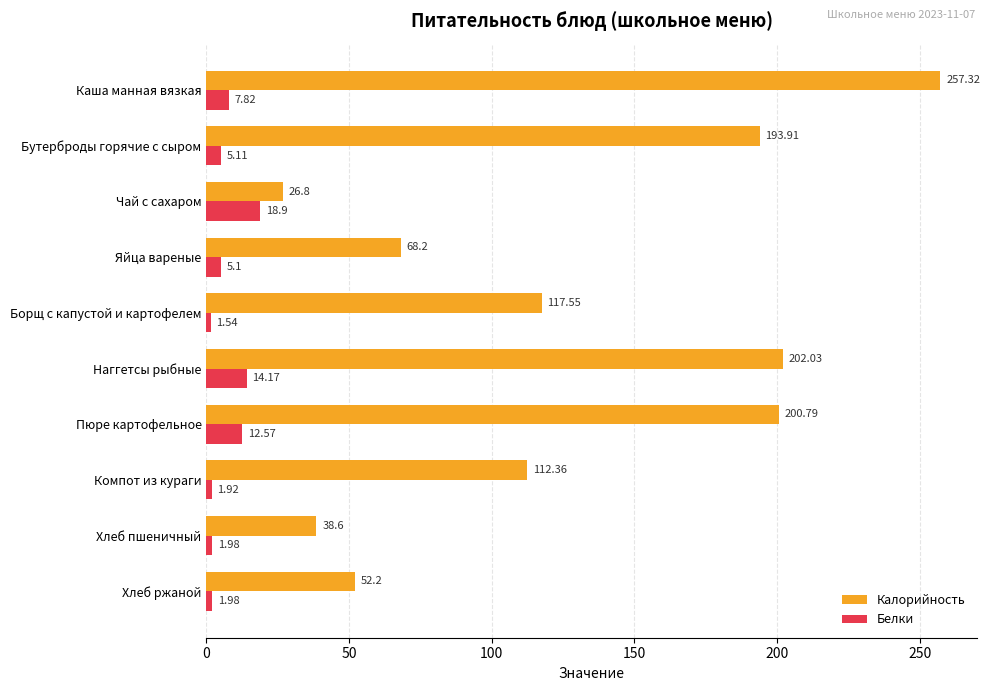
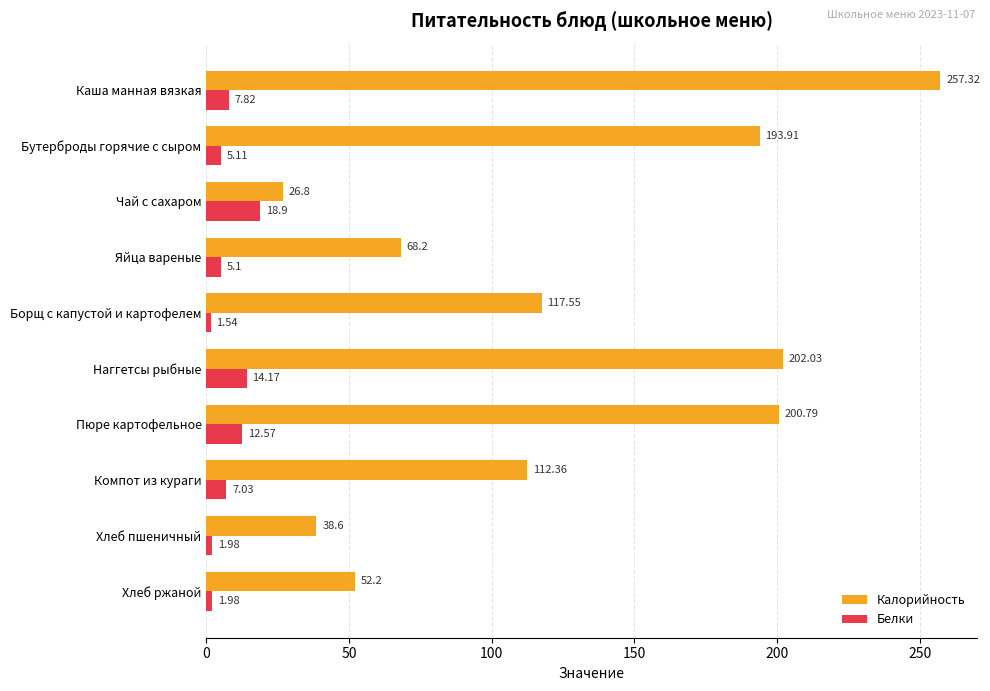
Белки, Компот из кураги: 1.92 -> 7.03
